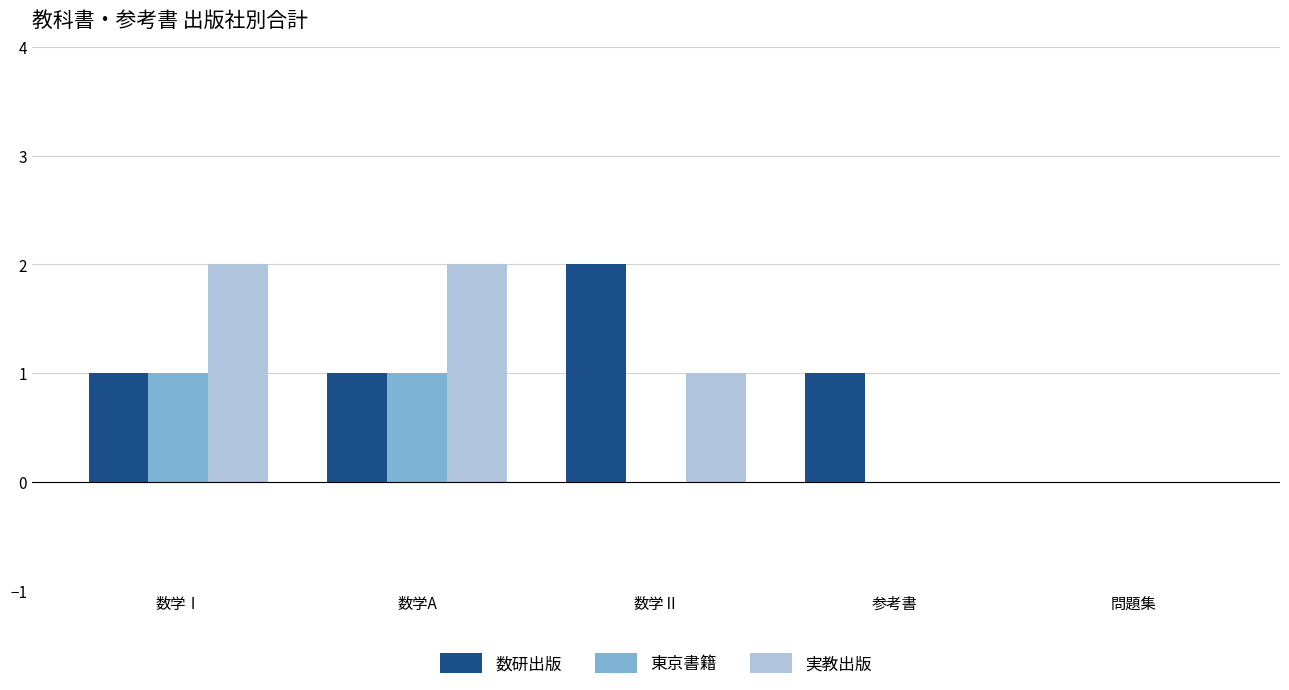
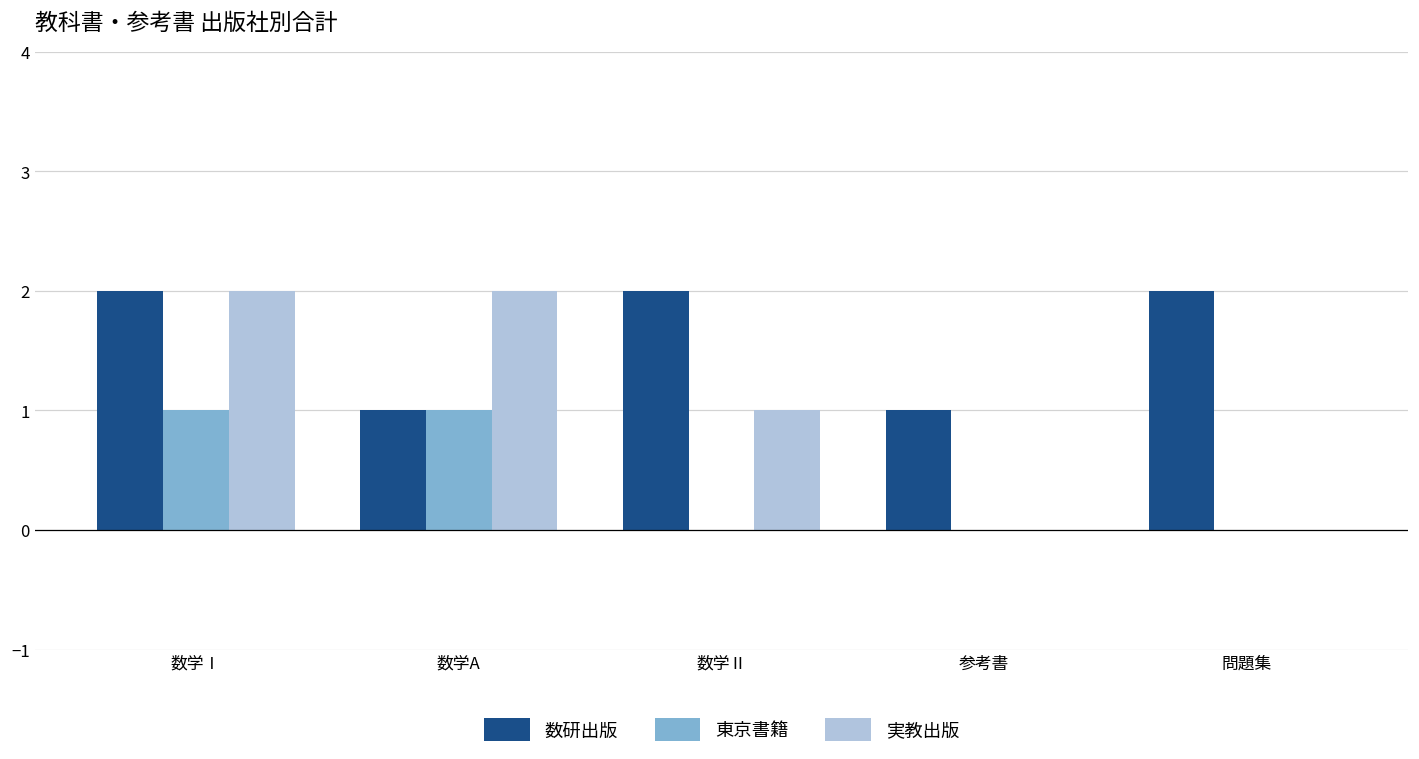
数研出版, 数学Ⅰ: 1 -> 2
数研出版, 問題集: 0 -> 2
